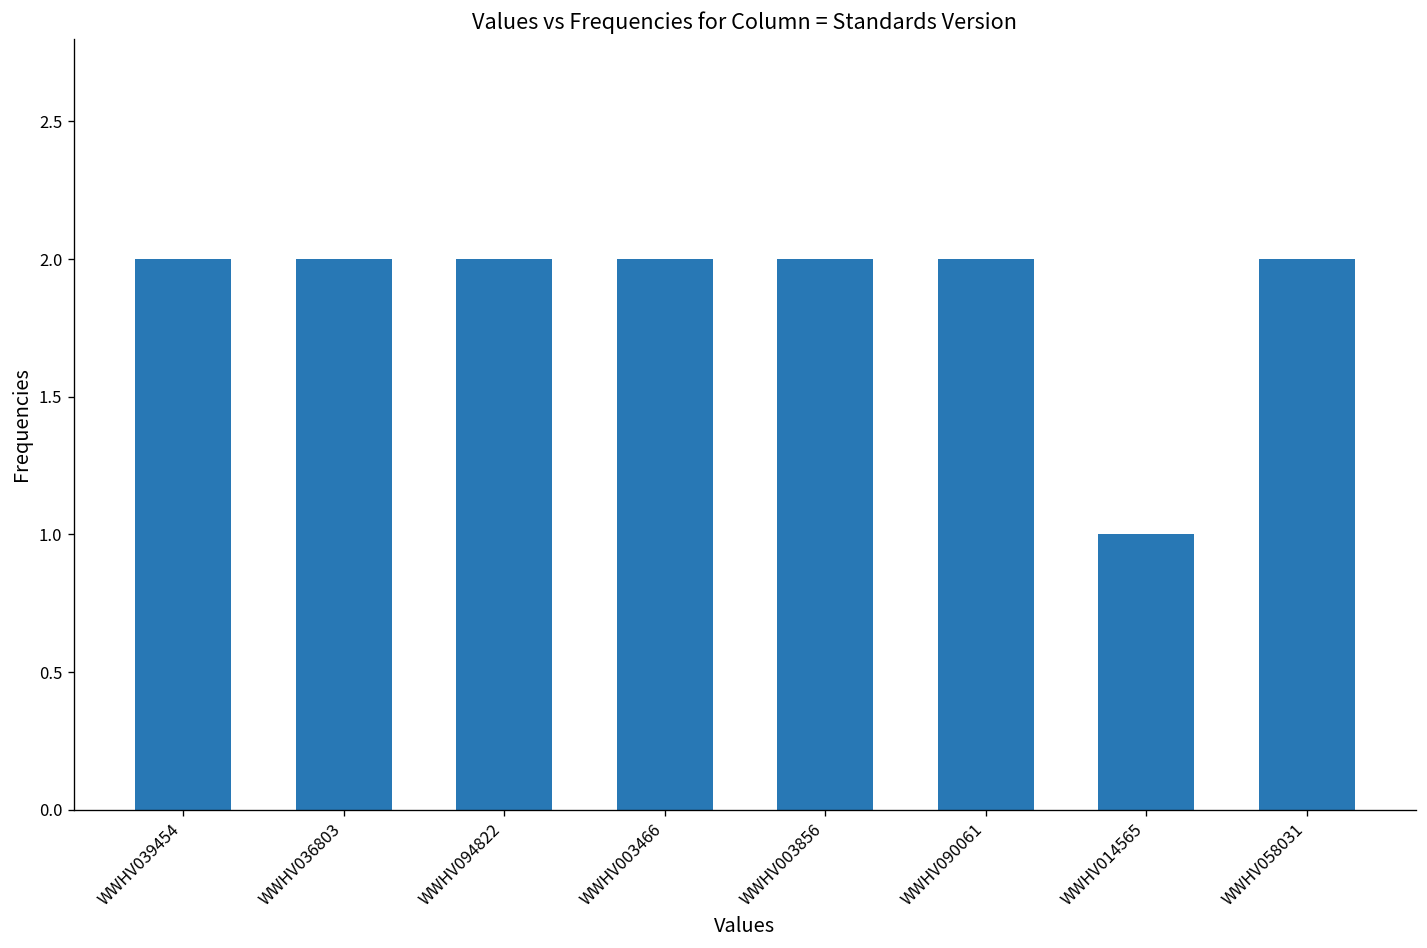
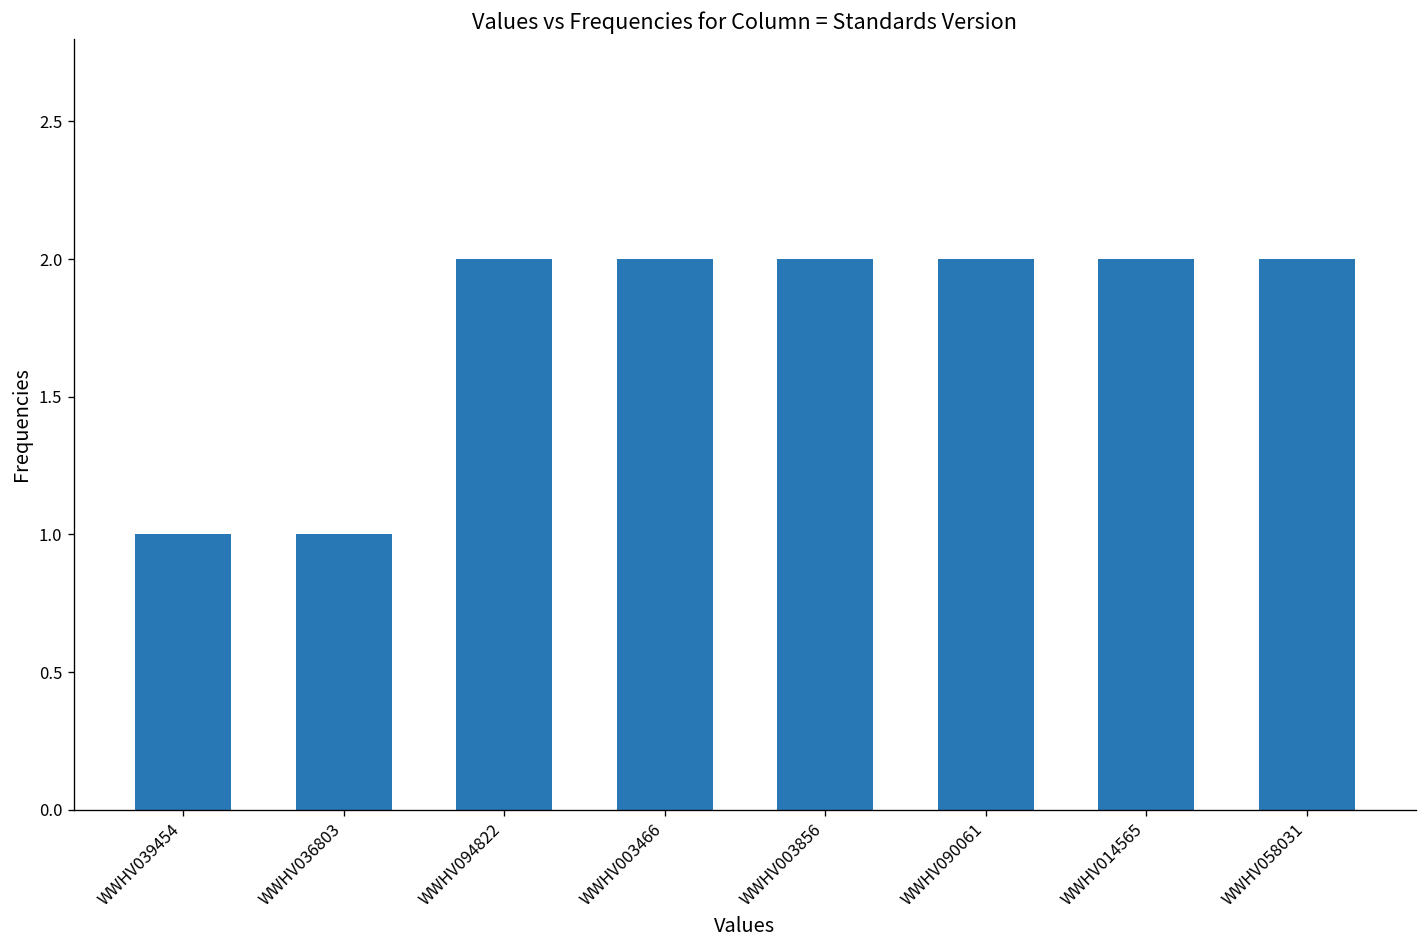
WWHV039454: 2 -> 1
WWHV036803: 2 -> 1
WWHV014565: 1 -> 2
